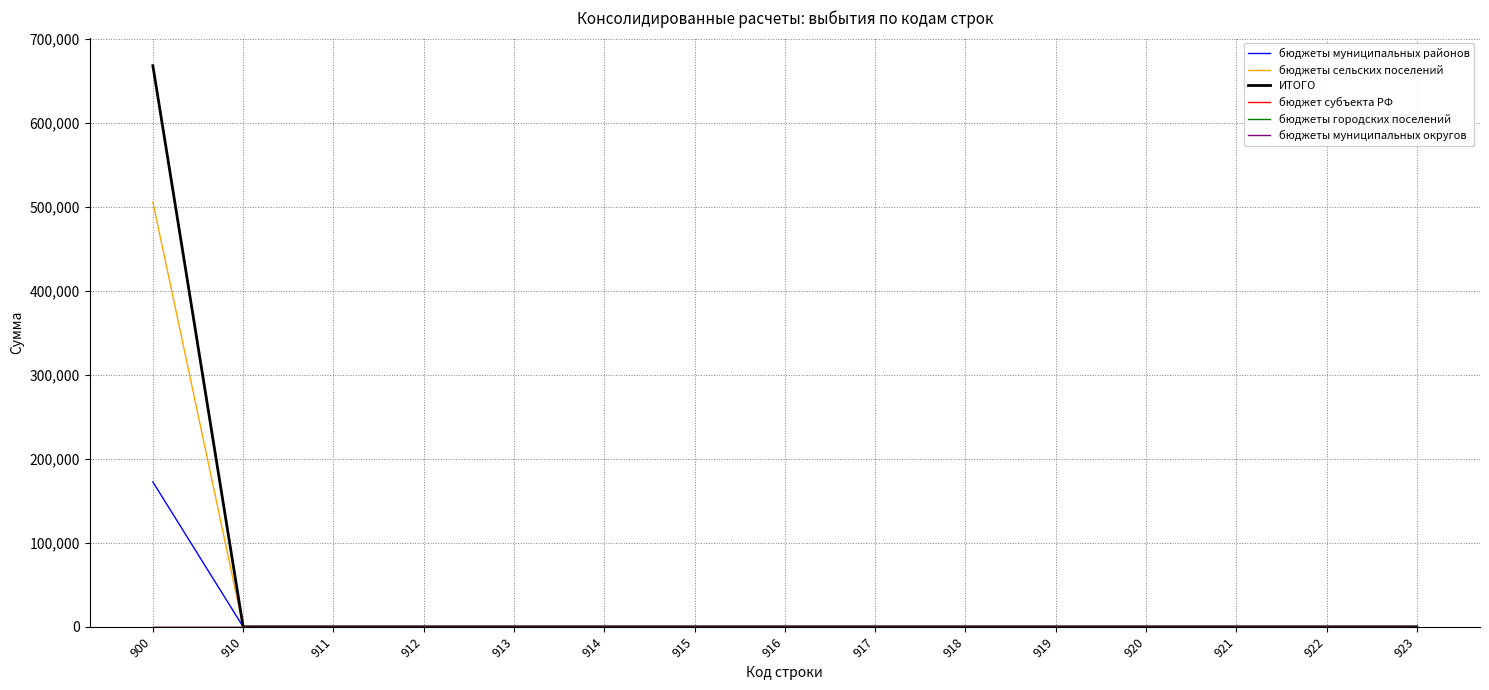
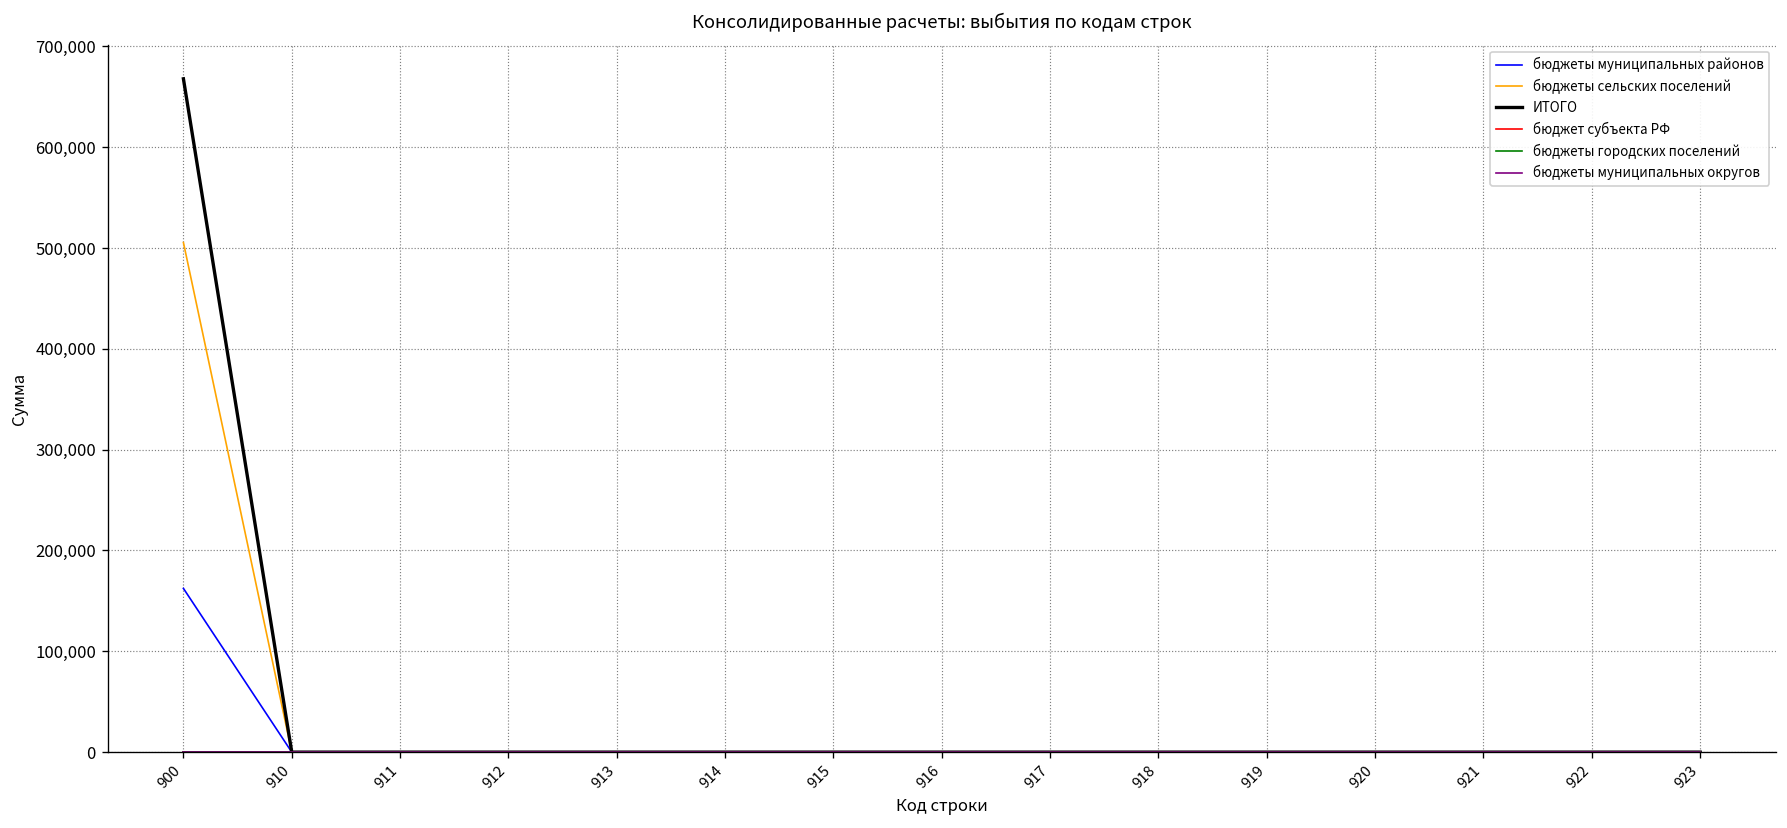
бюджеты муниципальных районов, 900: 170,000 -> 160,000
